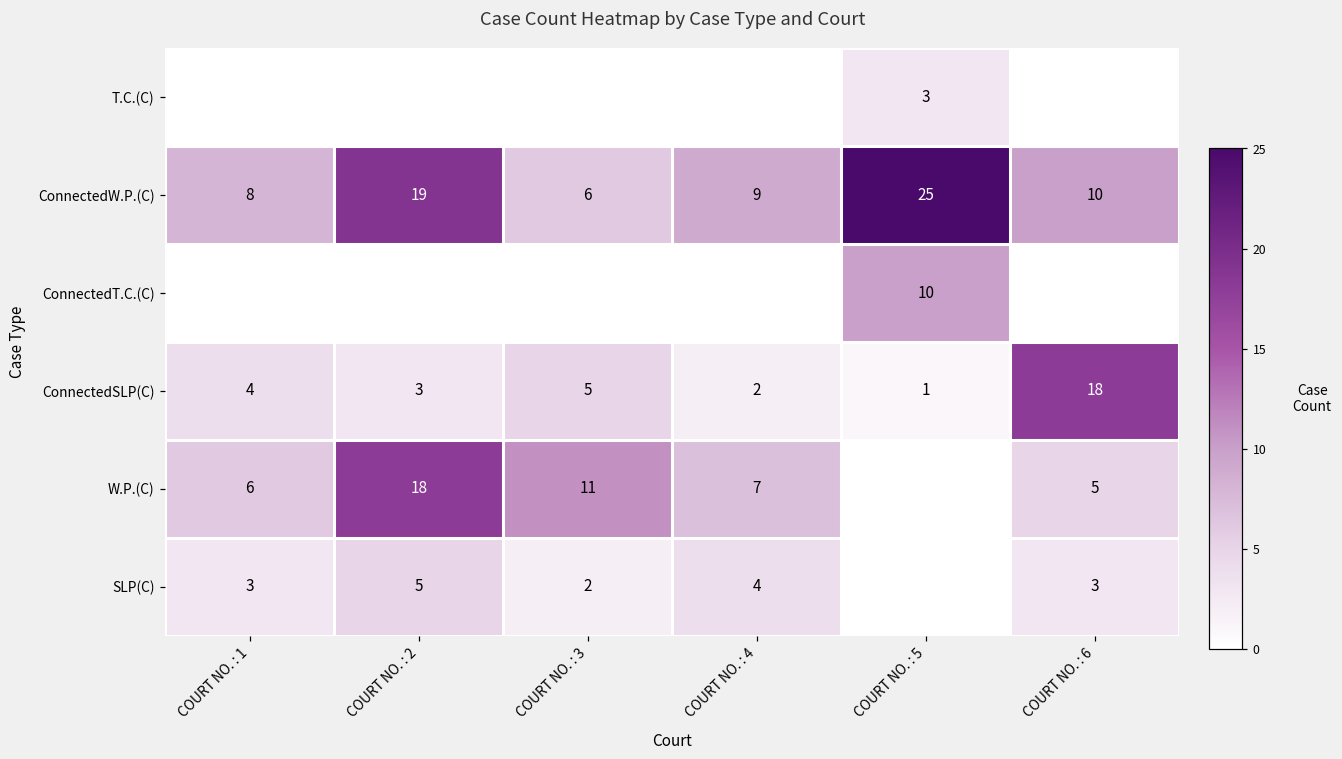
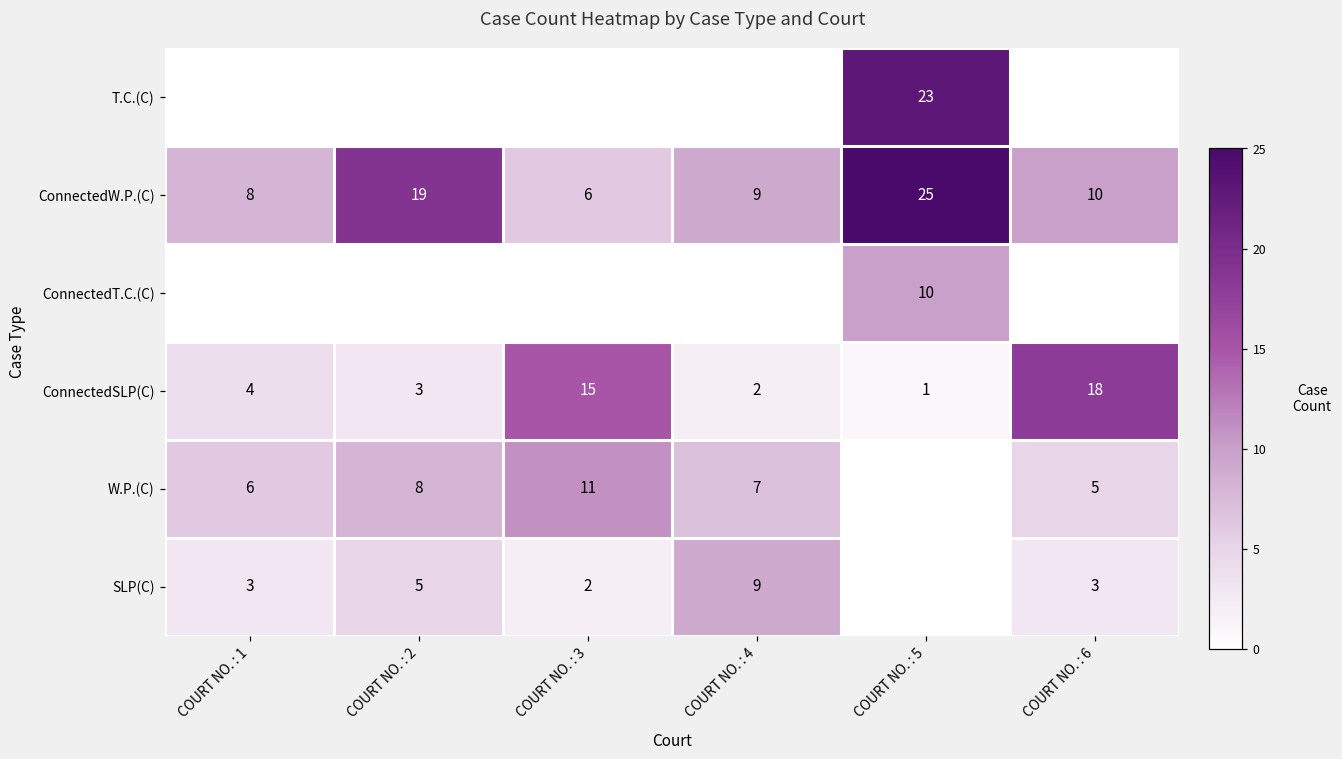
T.C.(C), COURT NO. : 5: 3 -> 23
ConnectedSLP(C), COURT NO. : 3: 5 -> 15
W.P.(C), COURT NO. : 2: 18 -> 8
SLP(C), COURT NO. : 4: 4 -> 9
